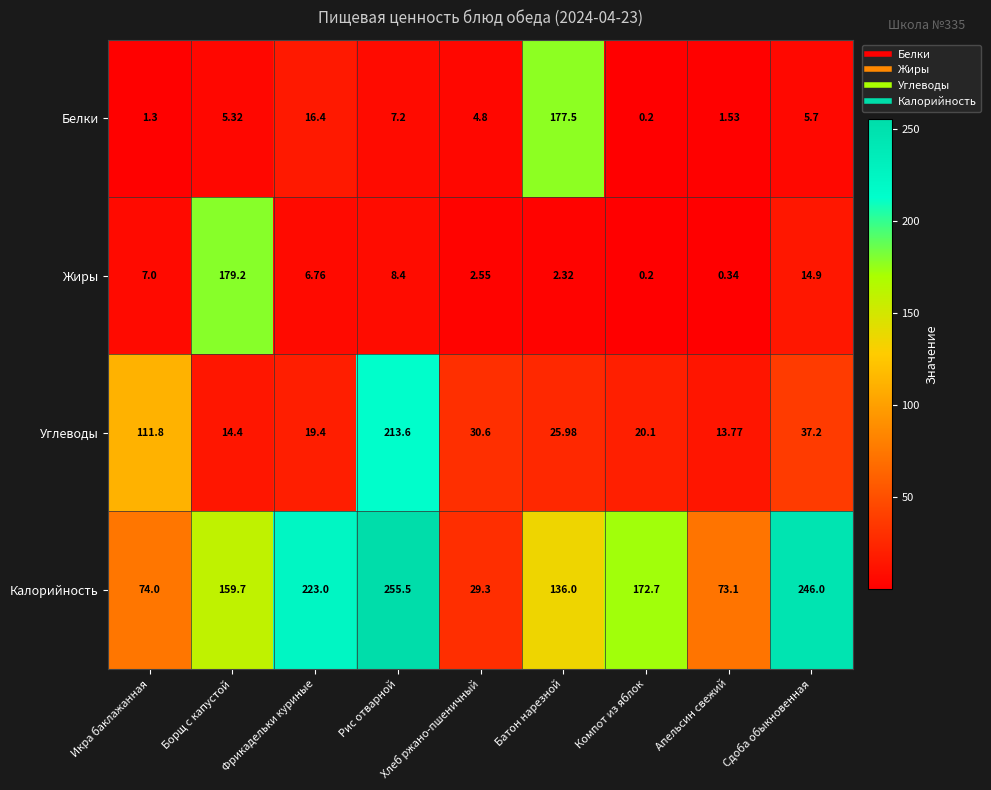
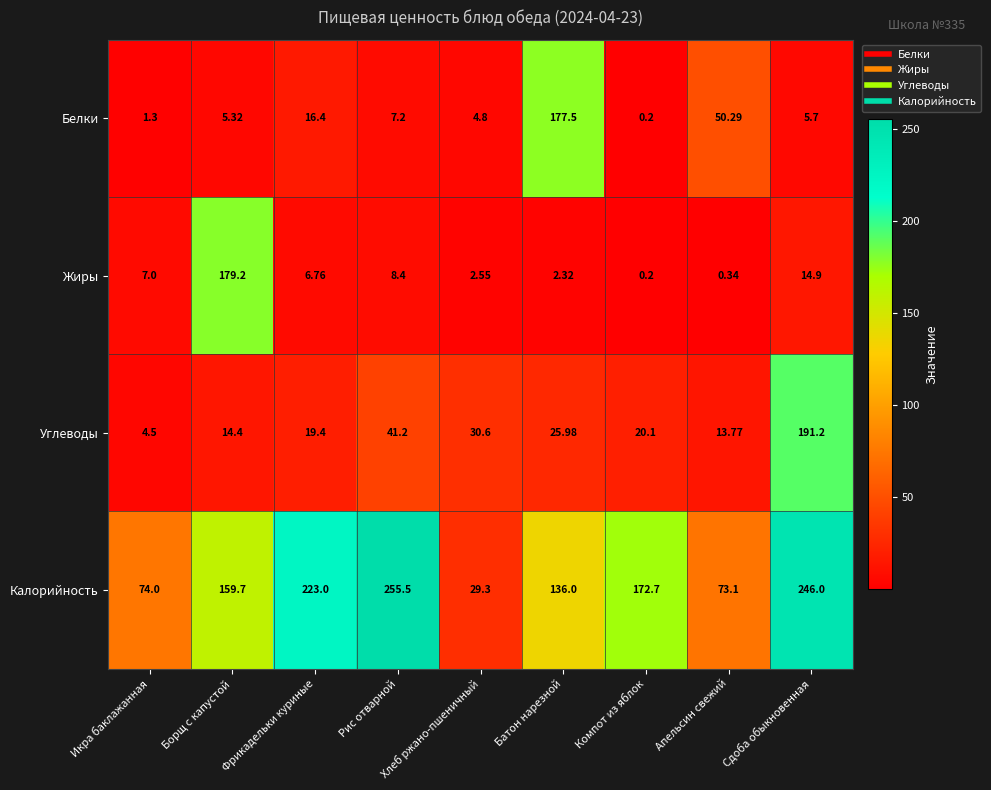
Белки, Апельсин свежий: 1.53 -> 50.29
Углеводы, Икра баклажанная: 111.8 -> 4.5
Углеводы, Рис отварной: 213.6 -> 41.2
Углеводы, Сдоба обыкновенная: 37.2 -> 191.2
